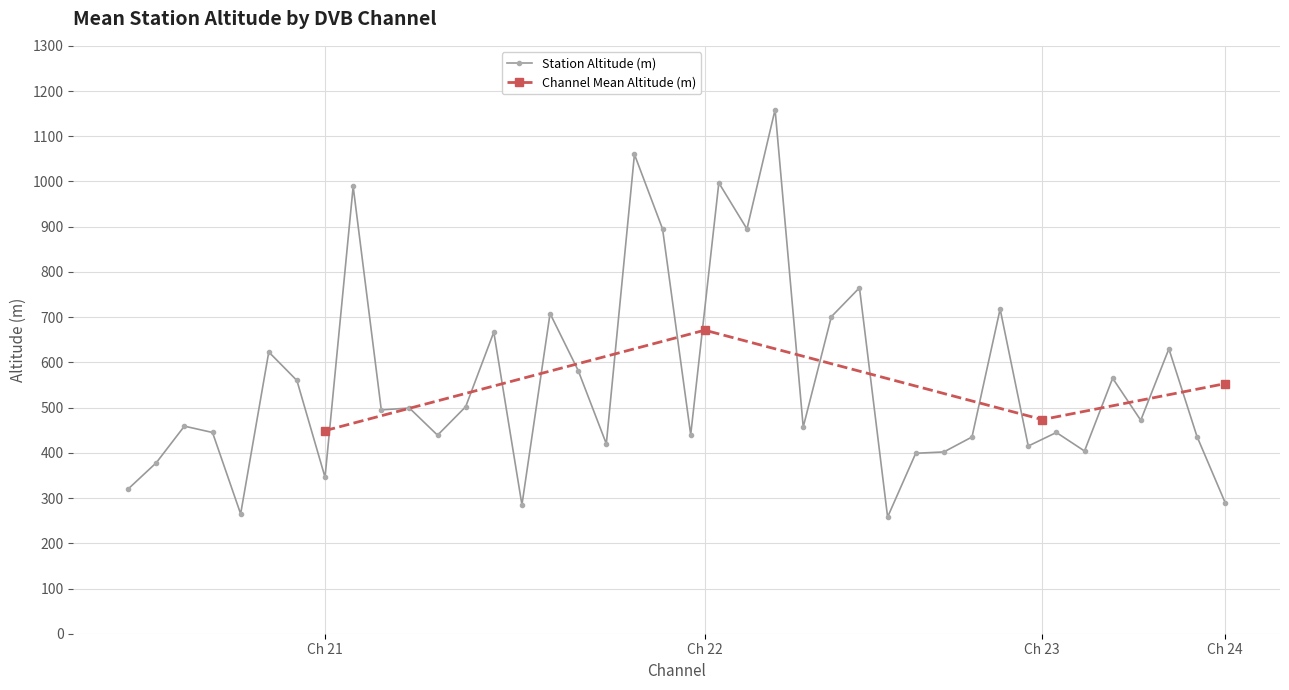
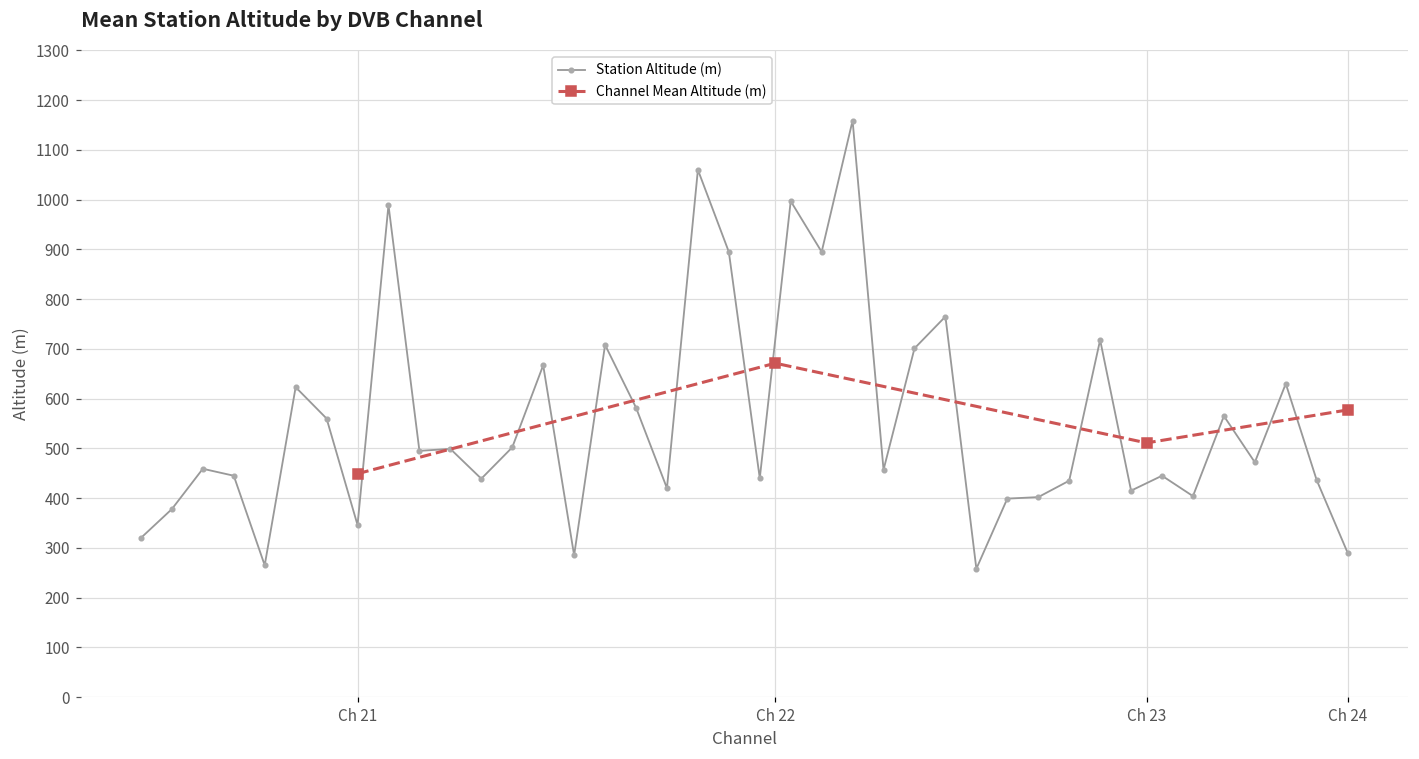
Channel Mean Altitude (m), Ch 23: 470 -> 510
Channel Mean Altitude (m), Ch 24: 550 -> 580
